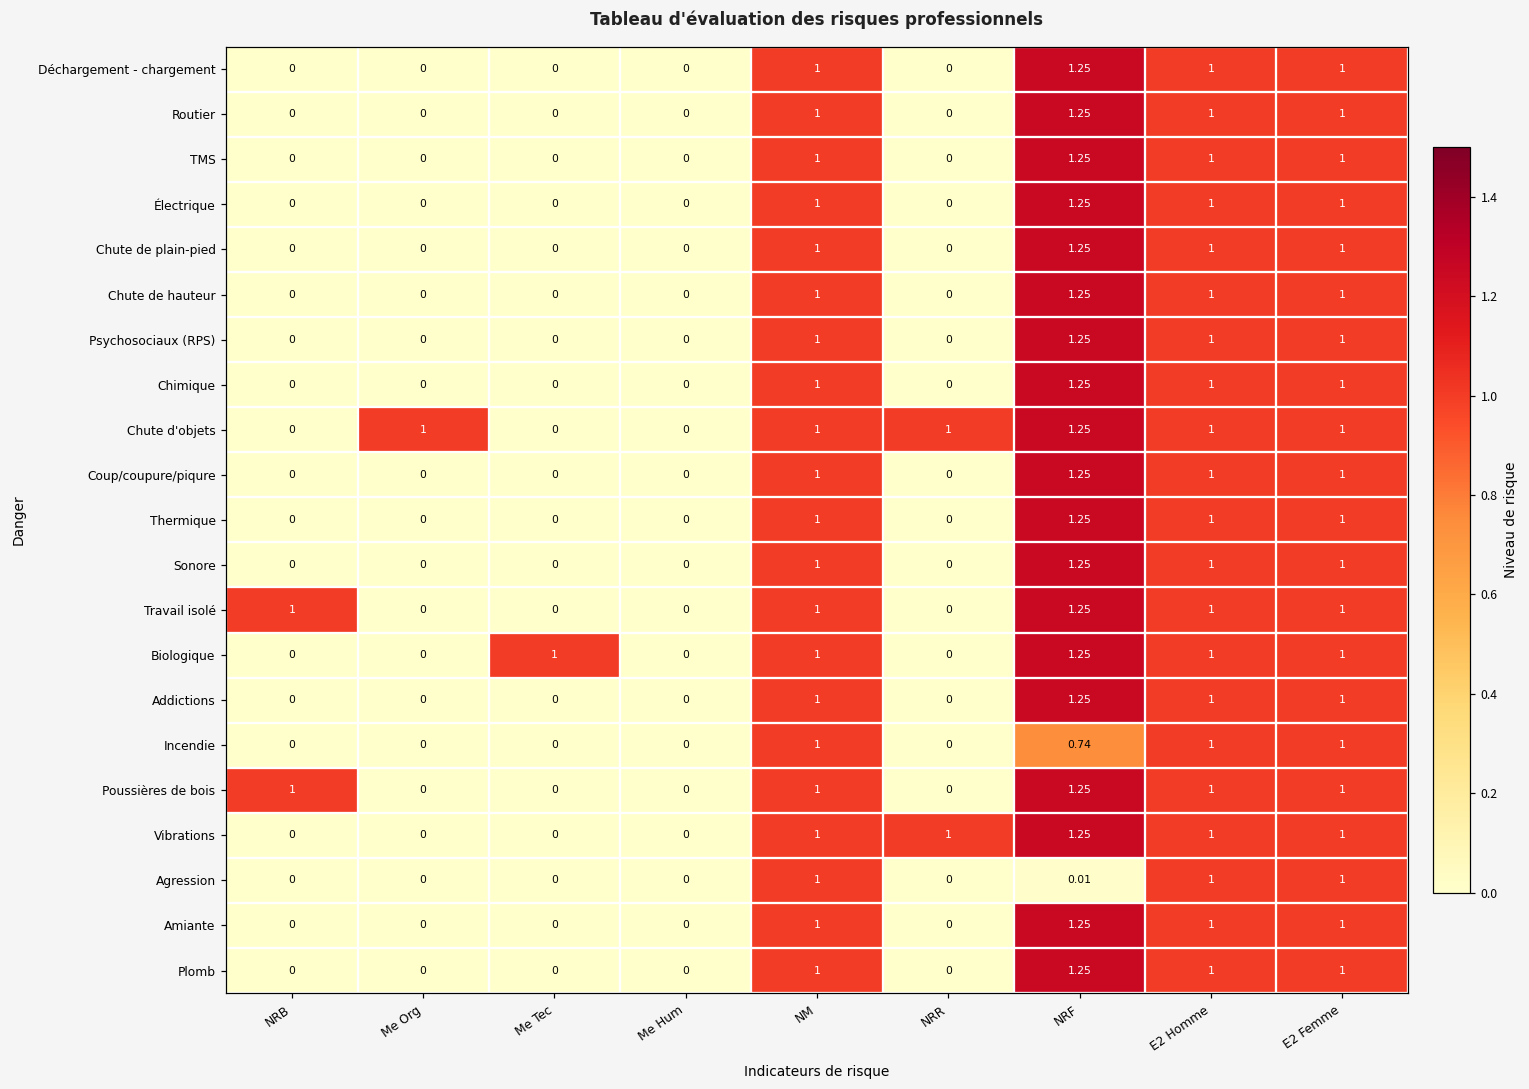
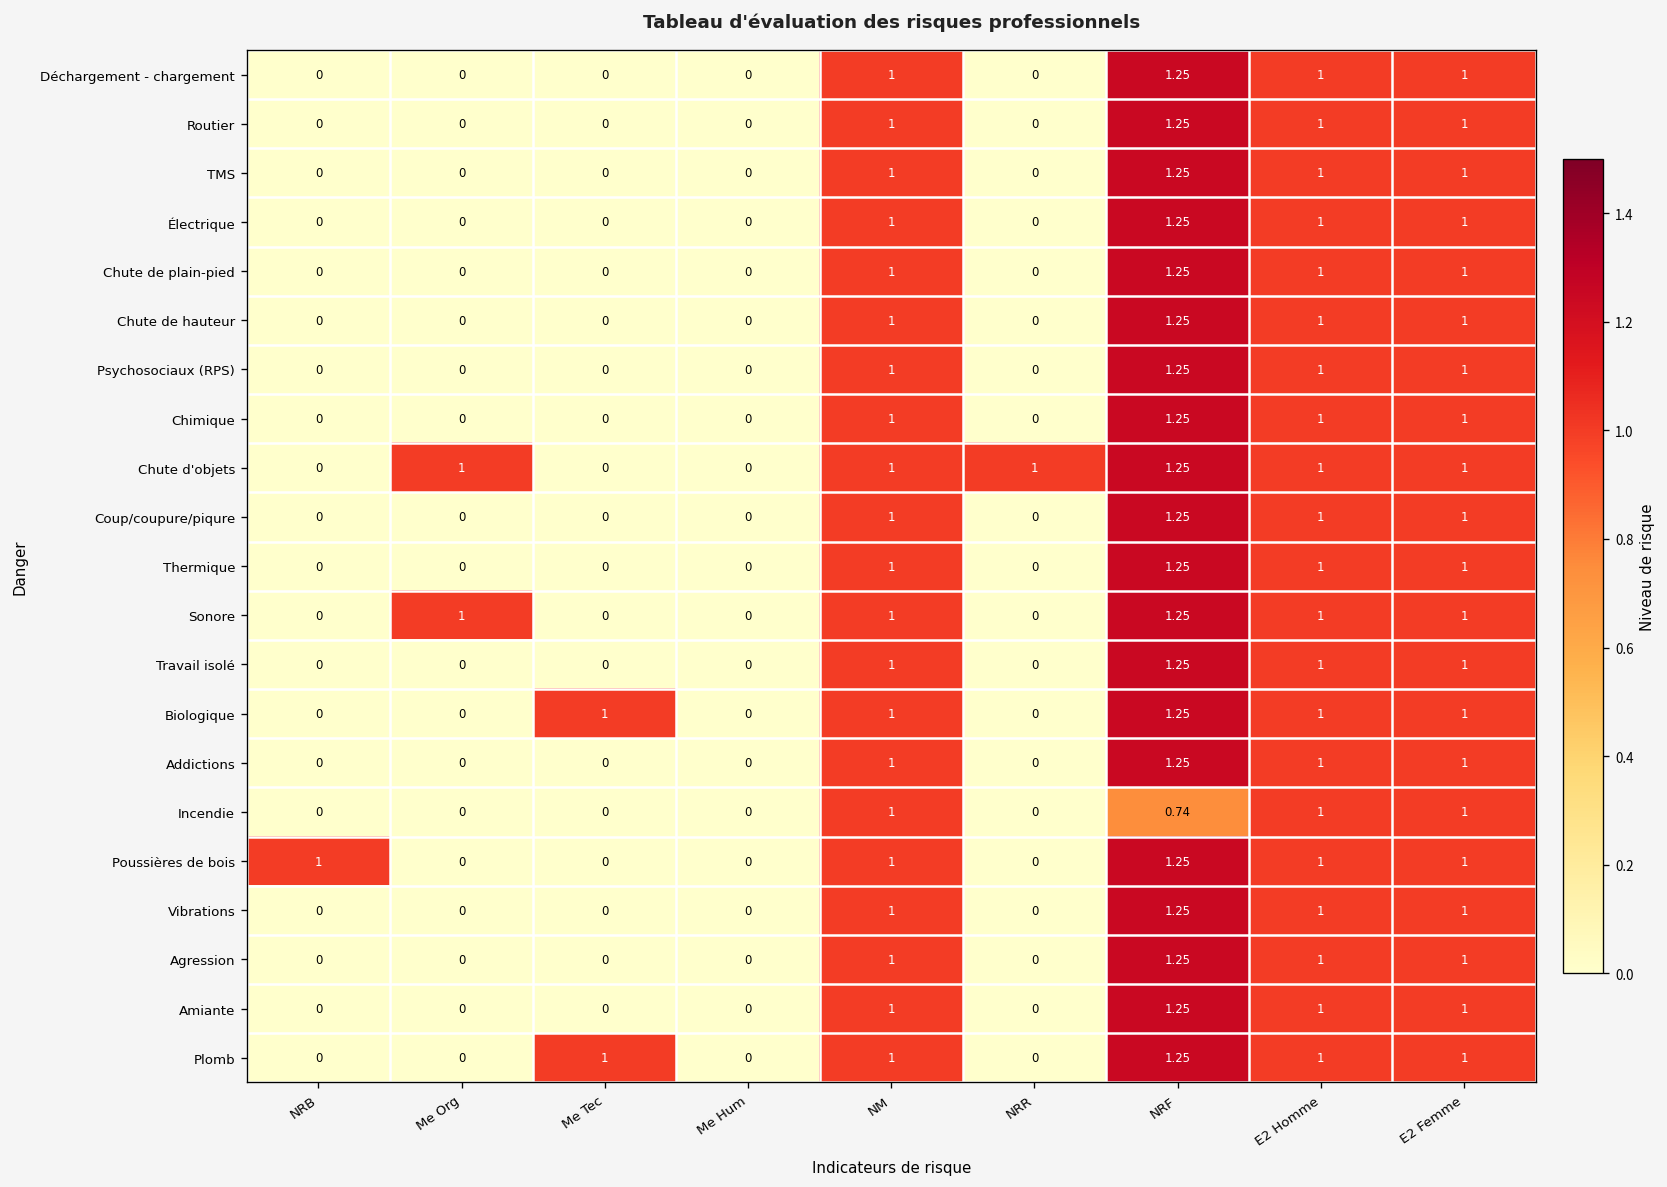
Sonore, Me Org: 0 -> 1
Travail isolé, NRB: 1 -> 0
Vibrations, NRR: 1 -> 0
Agression, NRF: 0.01 -> 1.25
Plomb, Me Tec: 0 -> 1
